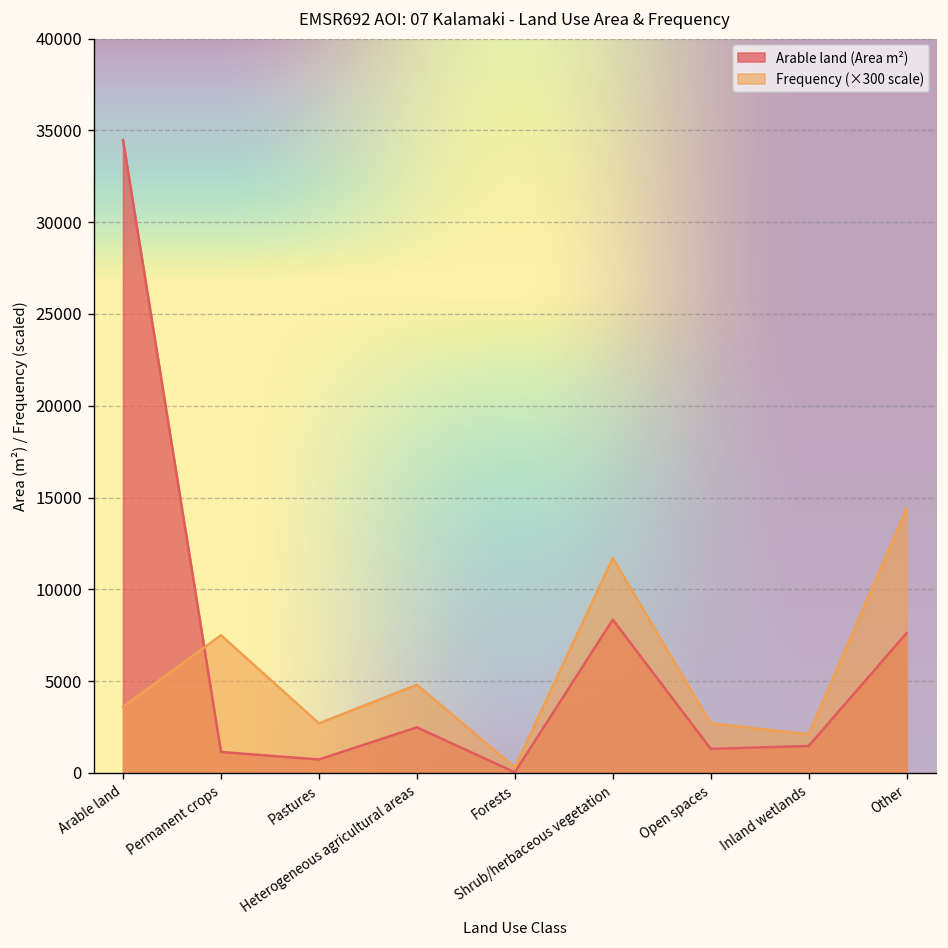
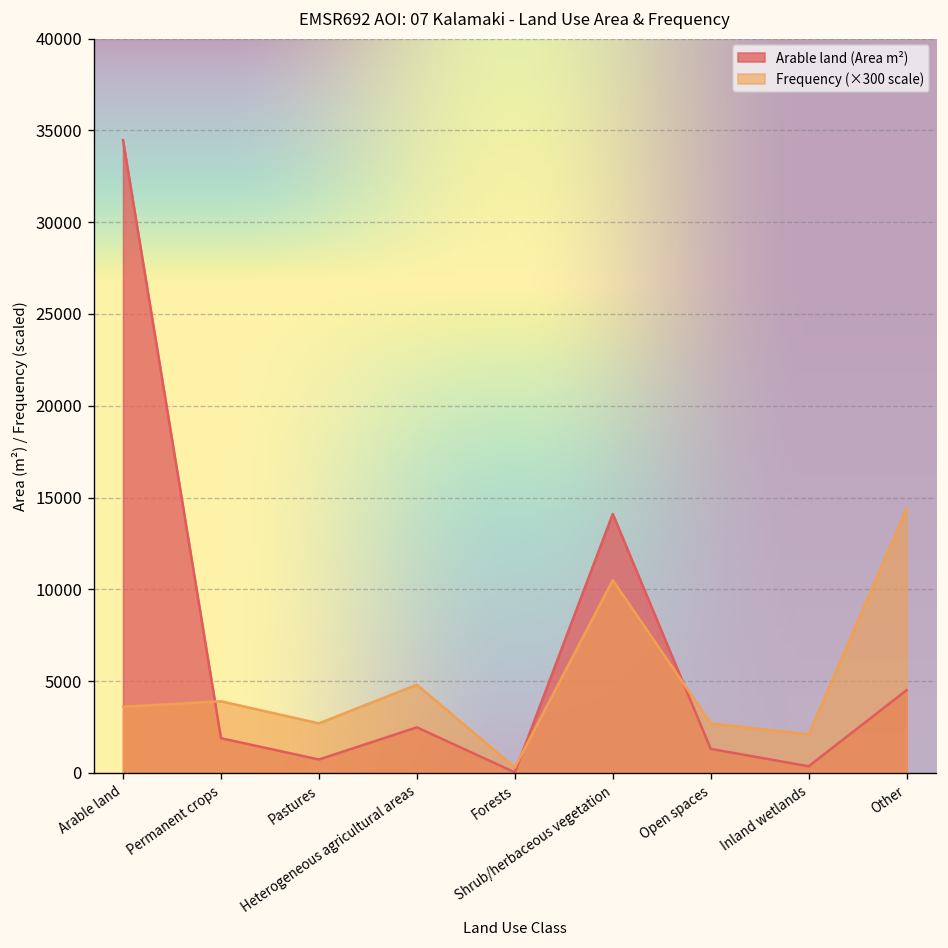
Arable land (Area m²), Permanent crops: 1100 -> 1900
Frequency (×300 scale), Permanent crops: 7500 -> 3900
Arable land (Area m²), Shrub/herbaceous vegetation: 8300 -> 14100
Frequency (×300 scale), Shrub/herbaceous vegetation: 11700 -> 10500
Arable land (Area m²), Inland wetlands: 1500 -> 400
Arable land (Area m²), Other: 7600 -> 4500
